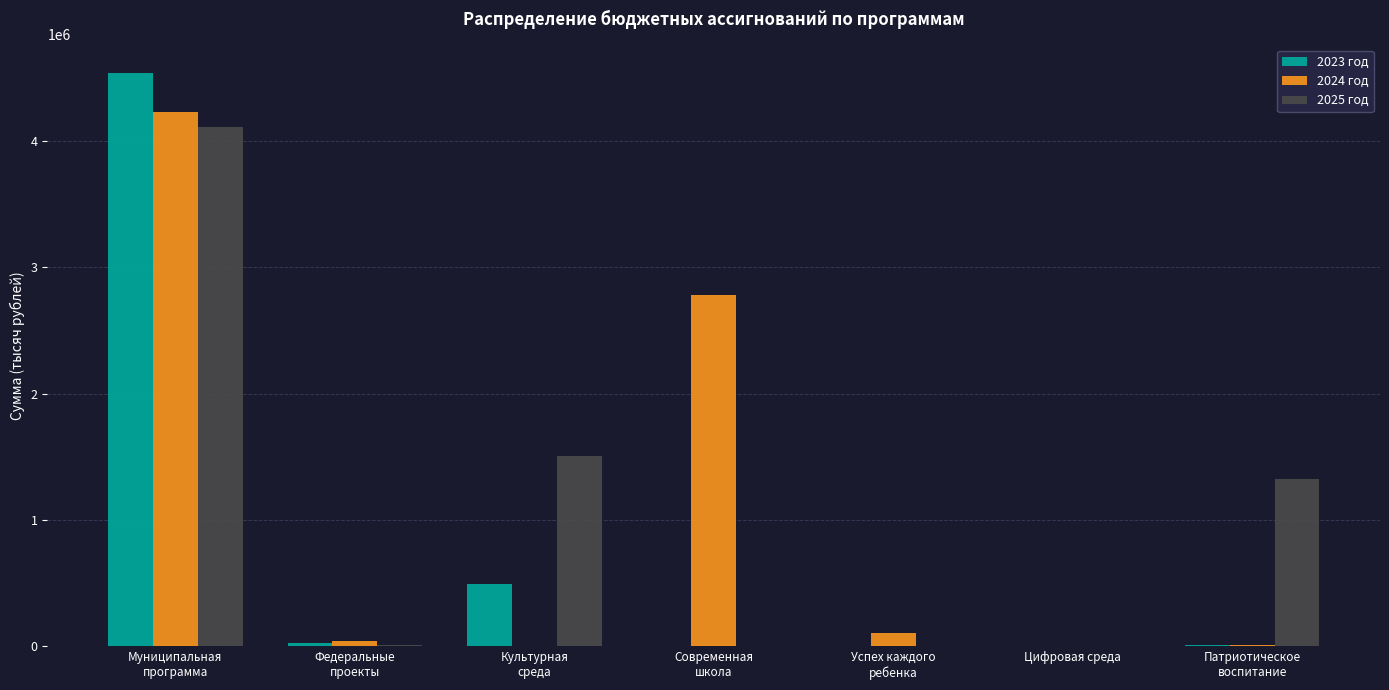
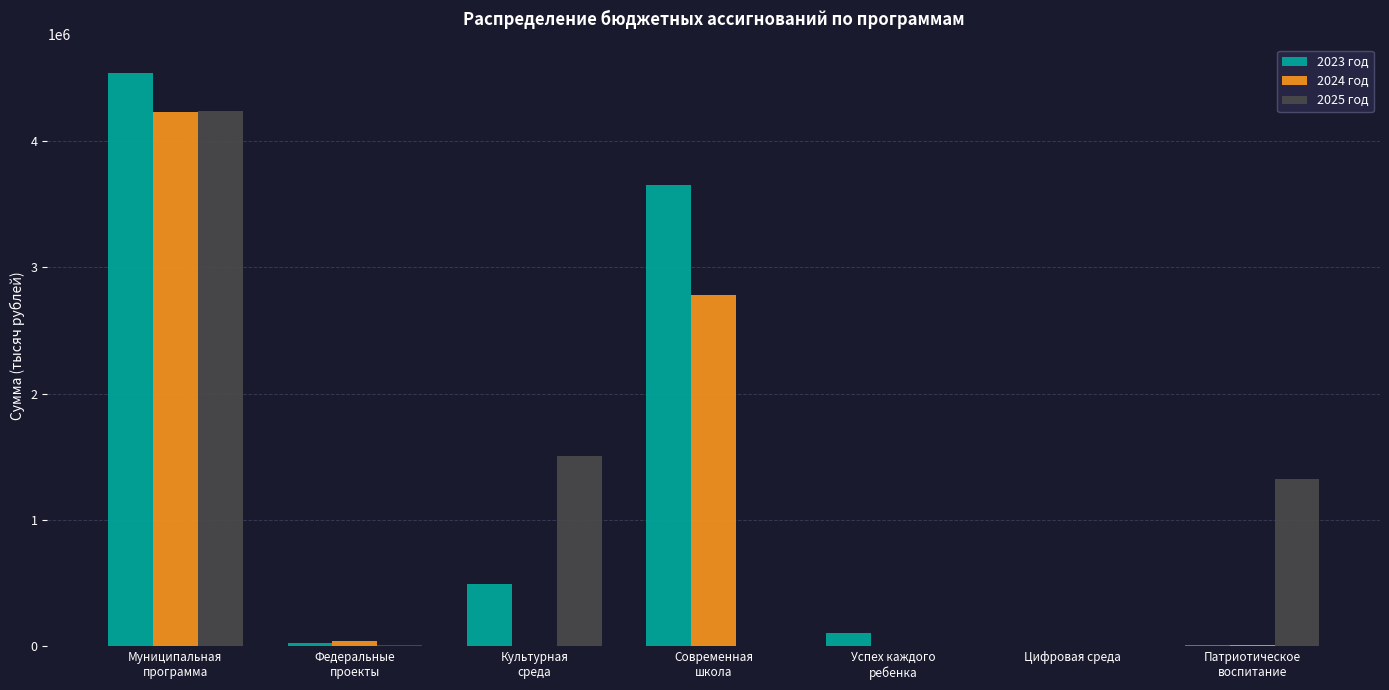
2025 год, Муниципальная программа: 4110000 -> 4240000
2023 год, Современная школа: 0 -> 3650000
2023 год, Успех каждого ребенка: 0 -> 100000
2024 год, Успех каждого ребенка: 100000 -> 10000
